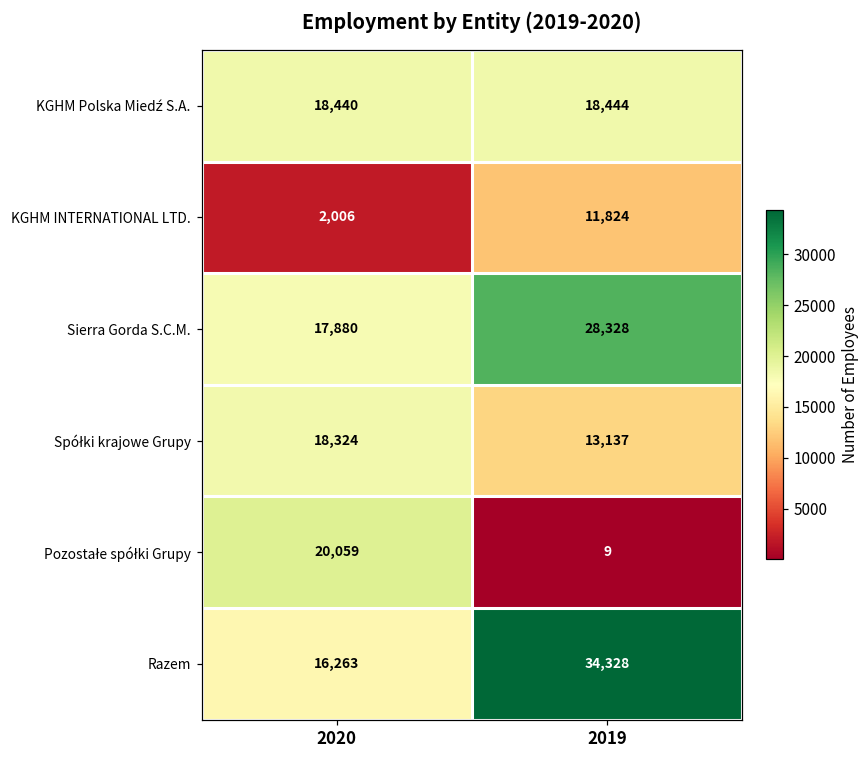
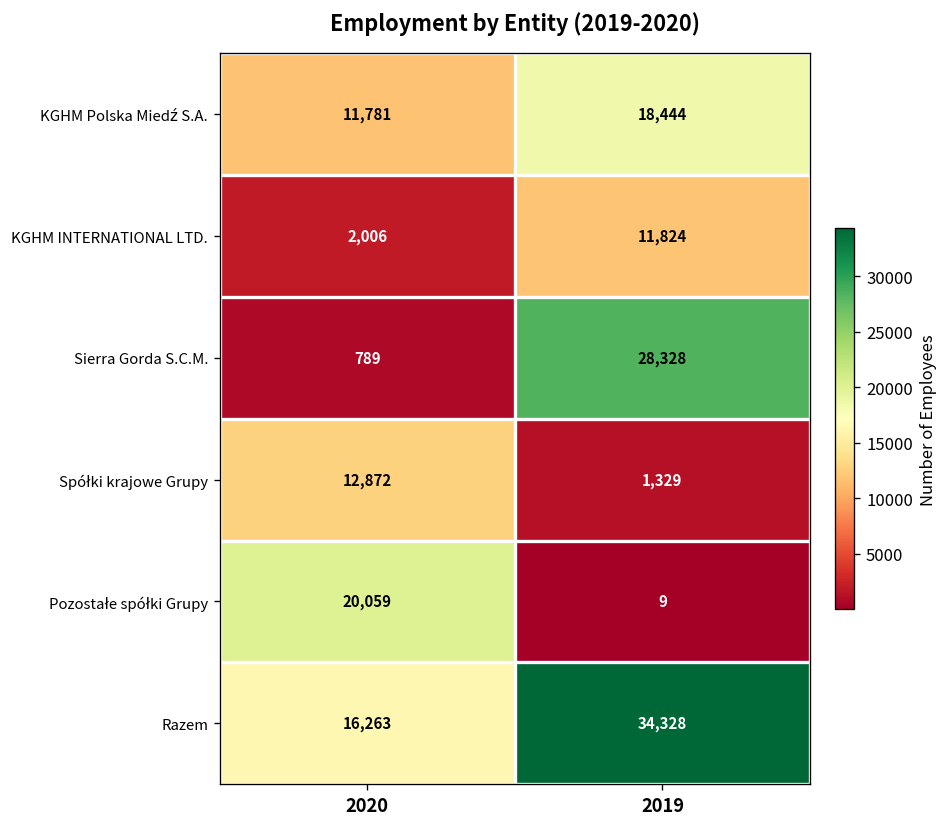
KGHM Polska Miedź S.A., 2020: 18,440 -> 11,781
Sierra Gorda S.C.M., 2020: 17,880 -> 789
Spółki krajowe Grupy, 2020: 18,324 -> 12,872
Spółki krajowe Grupy, 2019: 13,137 -> 1,329
